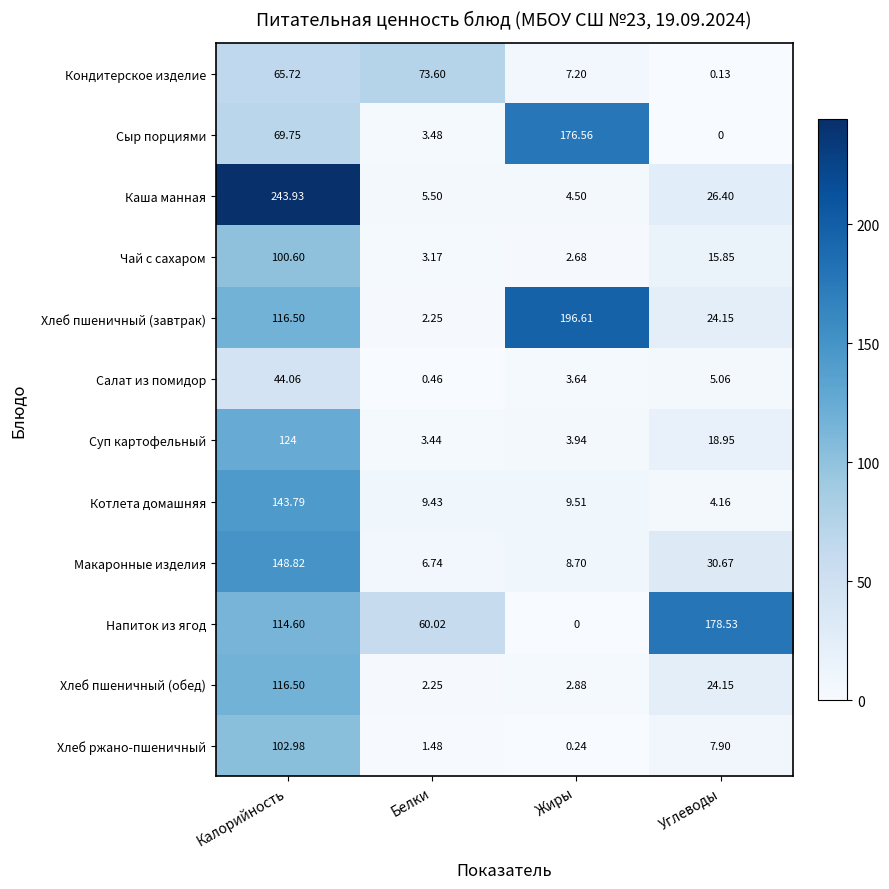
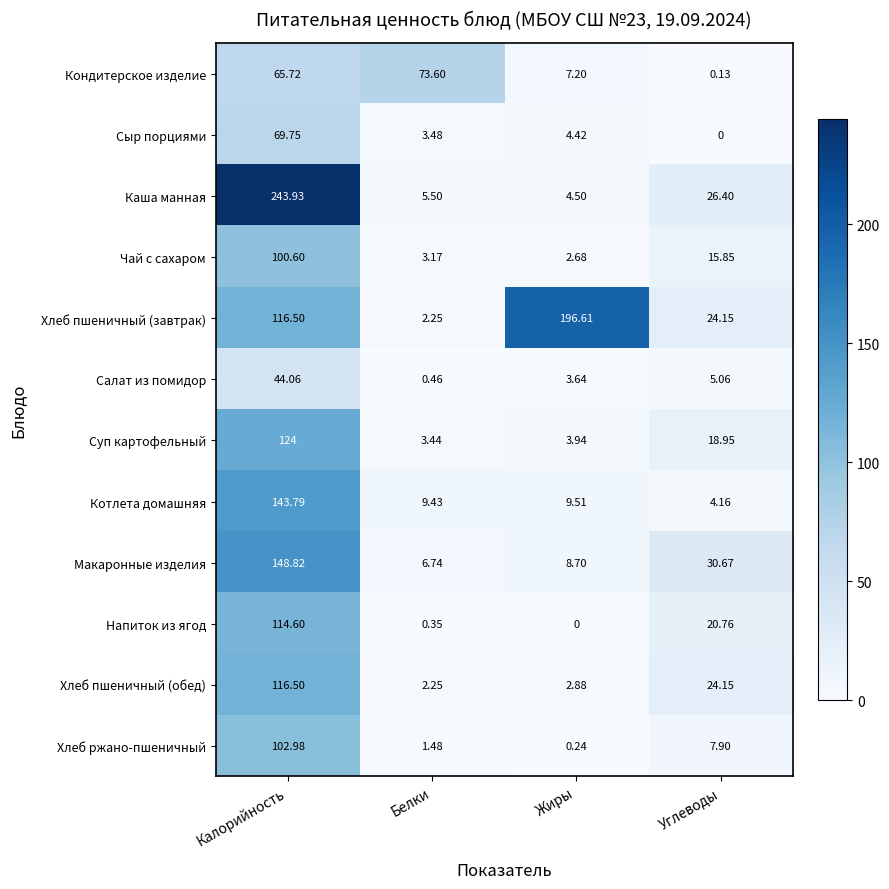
Сыр порциями, Жиры: 176.56 -> 4.42
Напиток из ягод, Белки: 60.02 -> 0.35
Напиток из ягод, Углеводы: 178.53 -> 20.76
